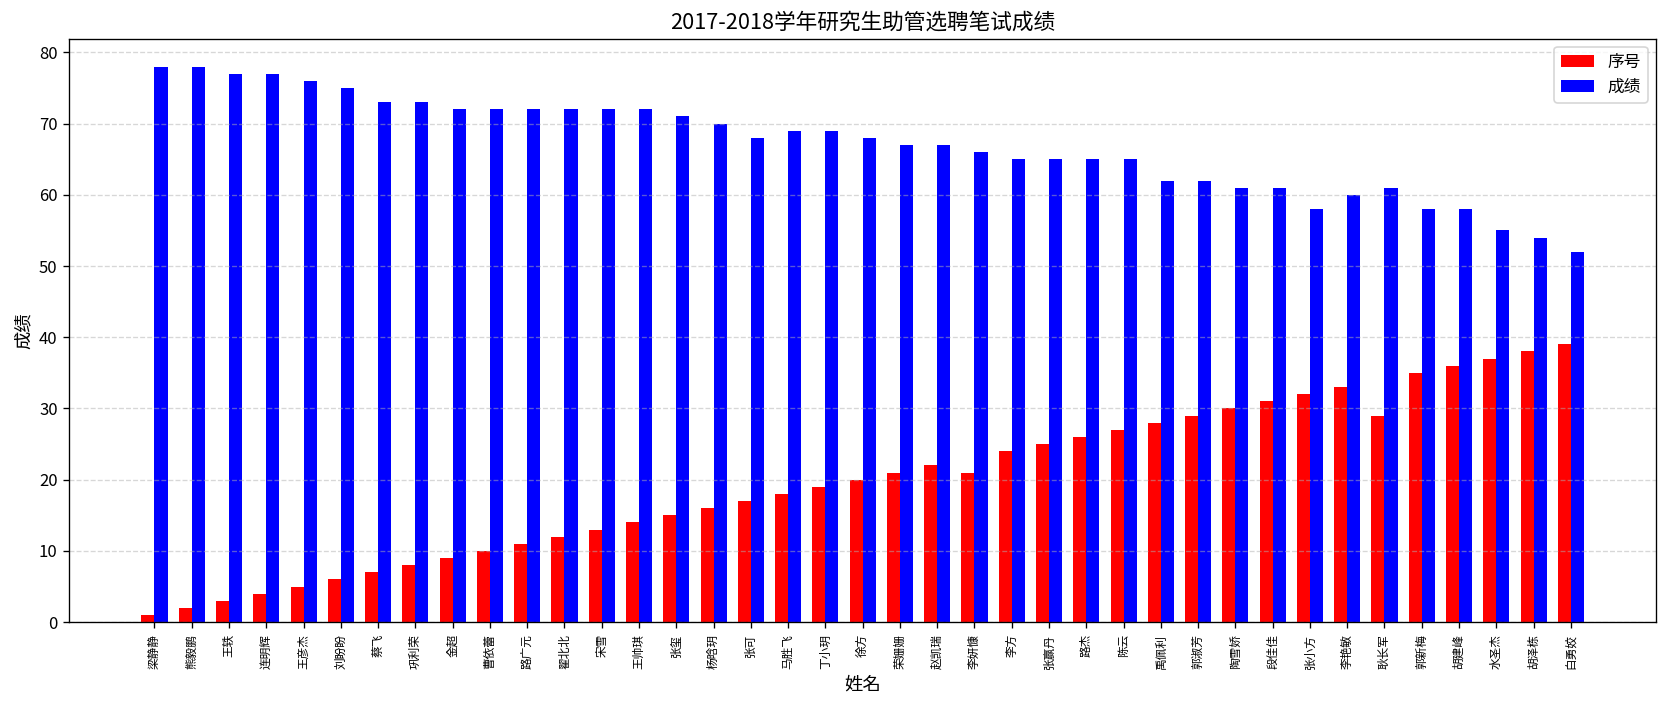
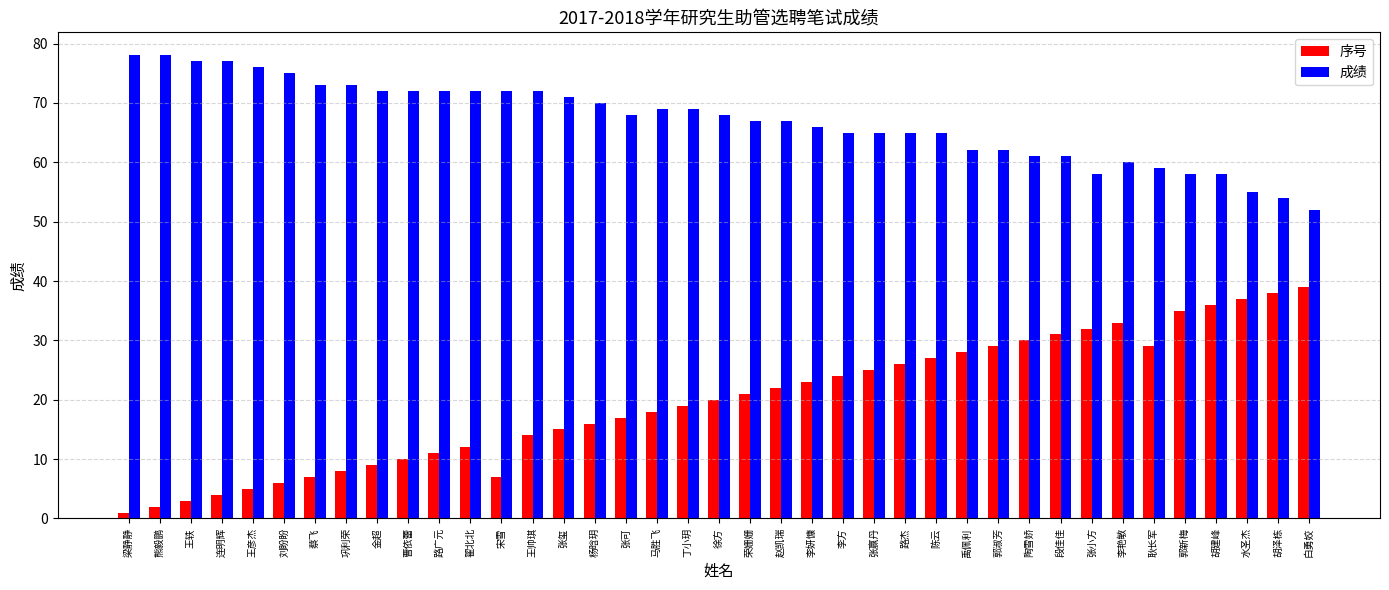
序号, 宋雪: 13 -> 7
序号, 李妍慷: 21 -> 23
成绩, 耿长军: 61 -> 59
